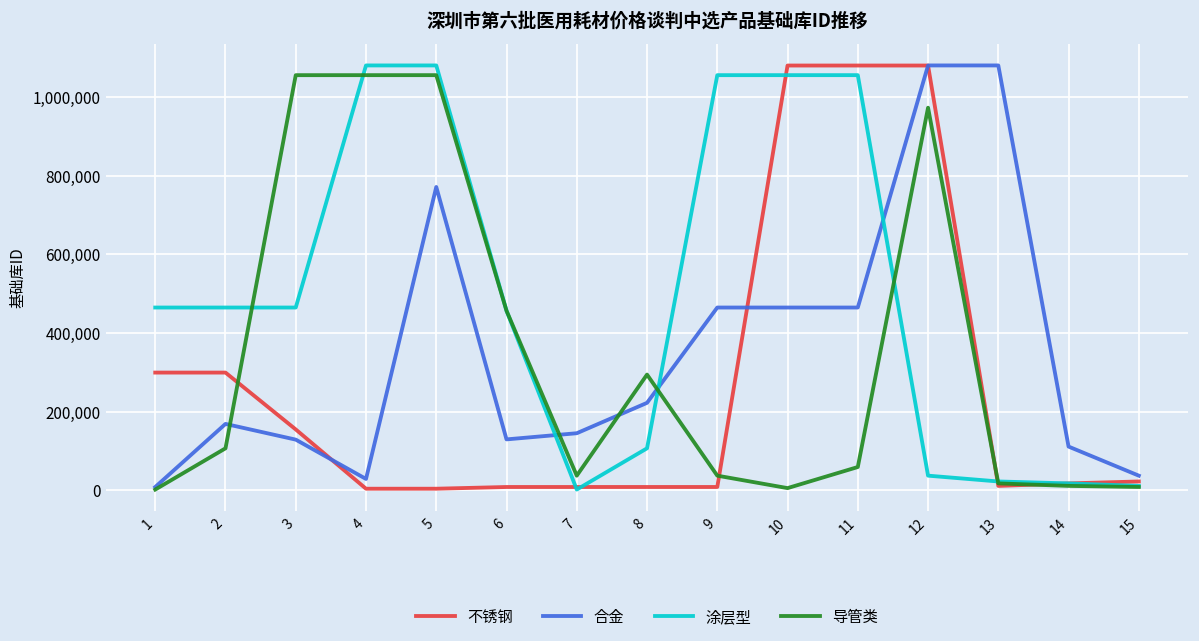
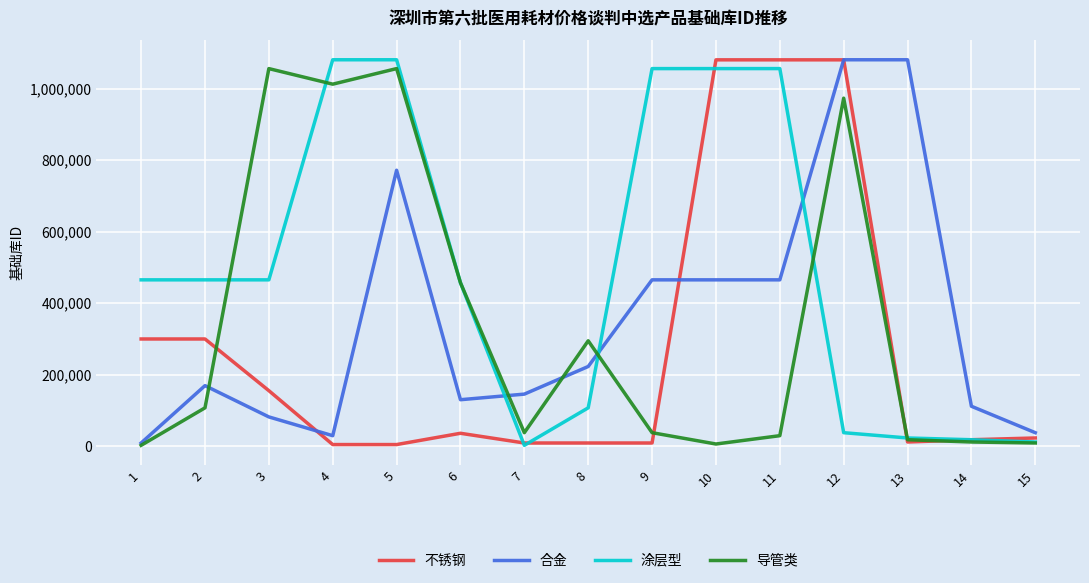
合金, 3: 130,000 -> 80,000
导管类, 4: 1,060,000 -> 1,010,000
不锈钢, 6: 10,000 -> 40,000
导管类, 11: 60,000 -> 30,000
